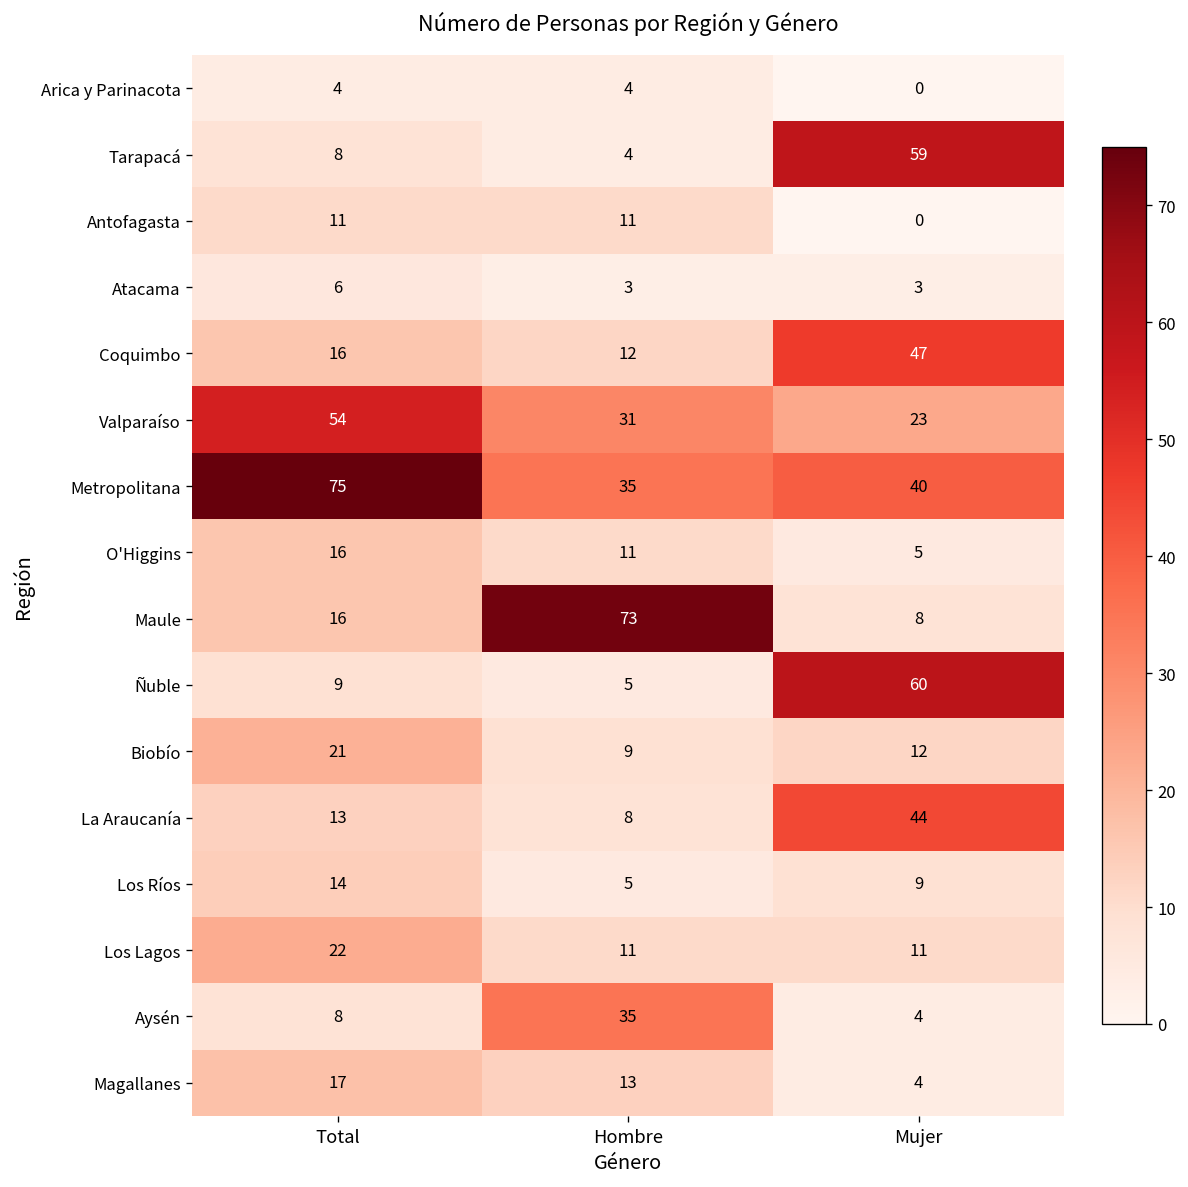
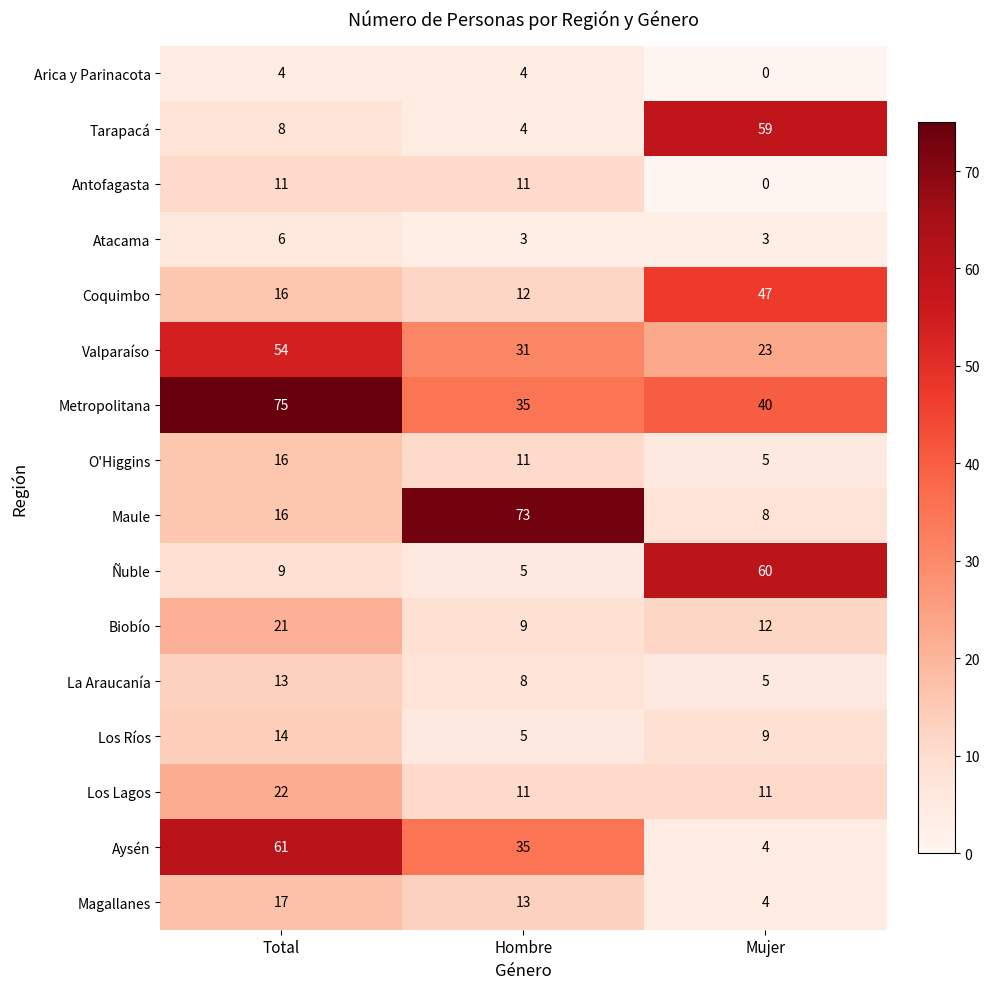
La Araucanía, Mujer: 44 -> 5
Aysén, Total: 8 -> 61
